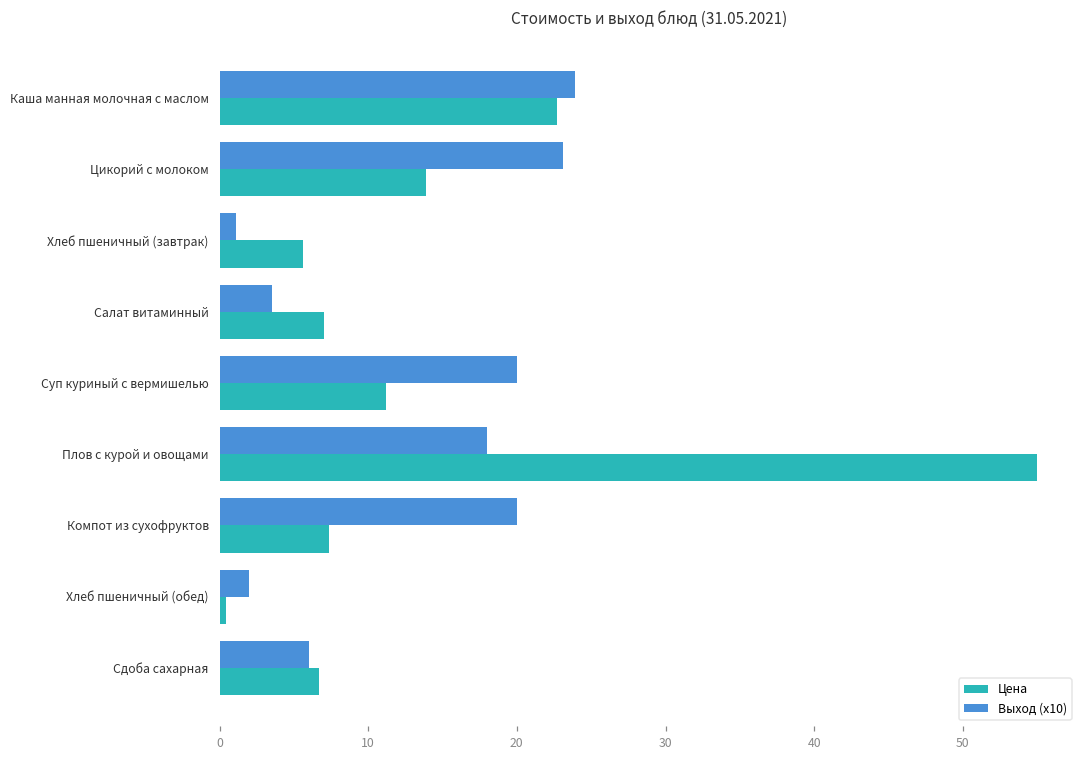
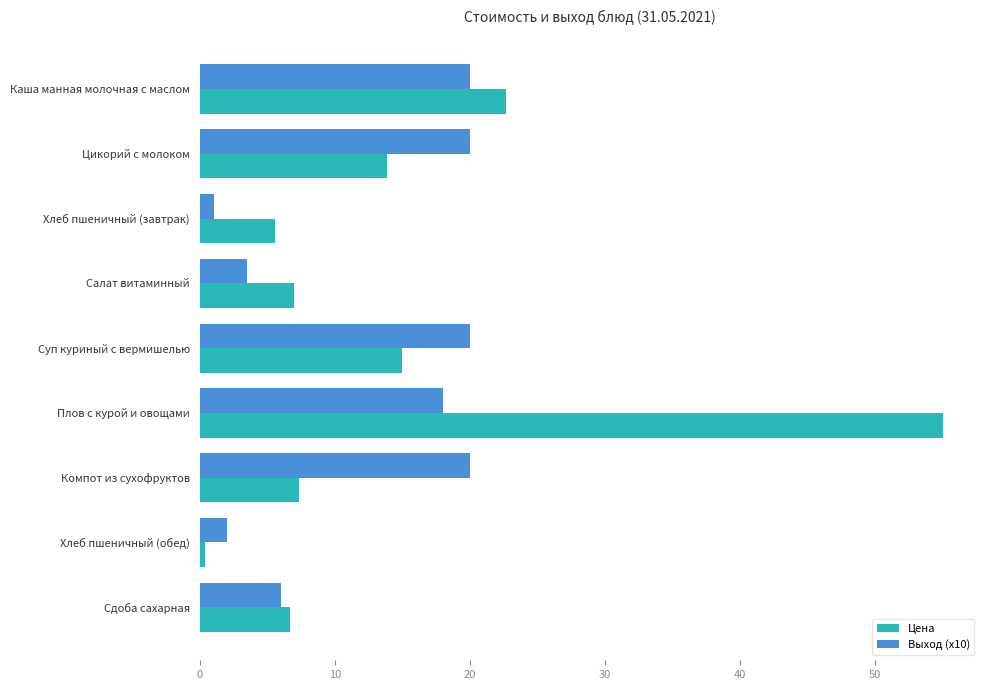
Выход (x10), Каша манная молочная с маслом: 23.9 -> 20.0
Выход (x10), Цикорий с молоком: 23.1 -> 20.0
Цена, Суп куриный с вермишелью: 11.2 -> 15.0
